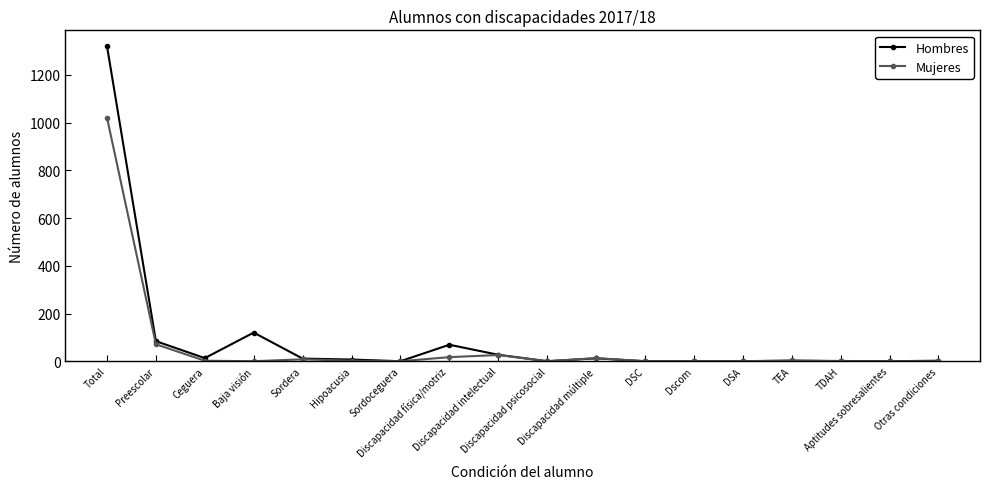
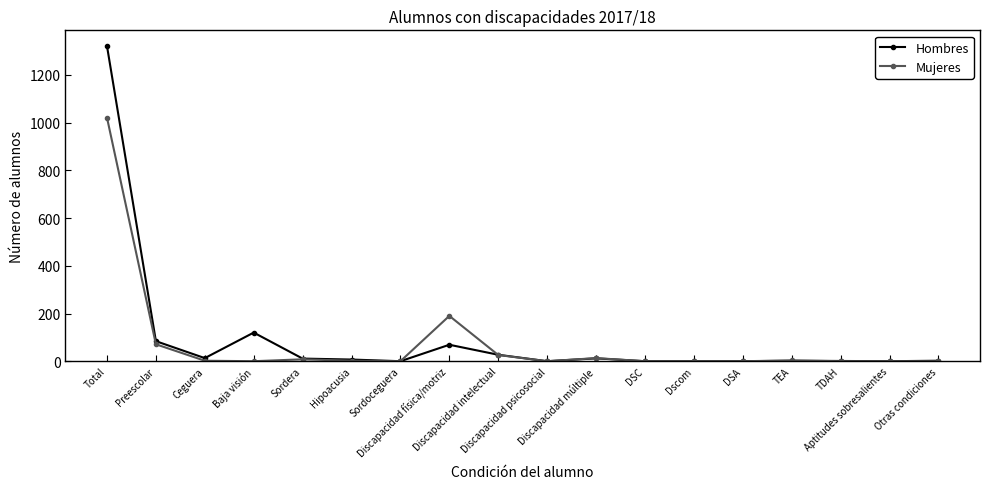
Mujeres, Discapacidad física/motriz: 20 -> 190
